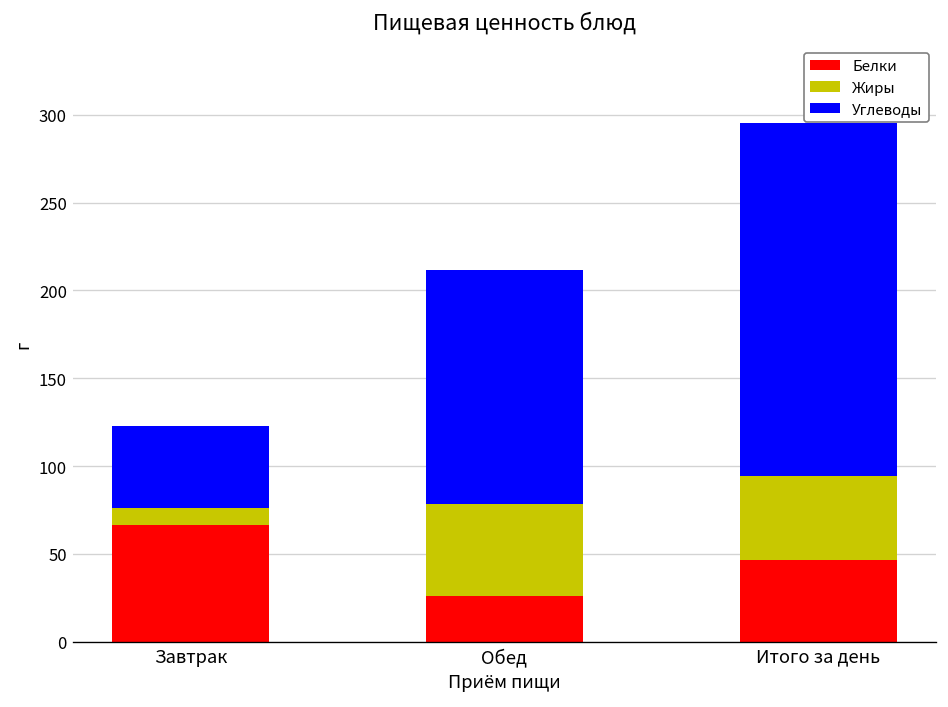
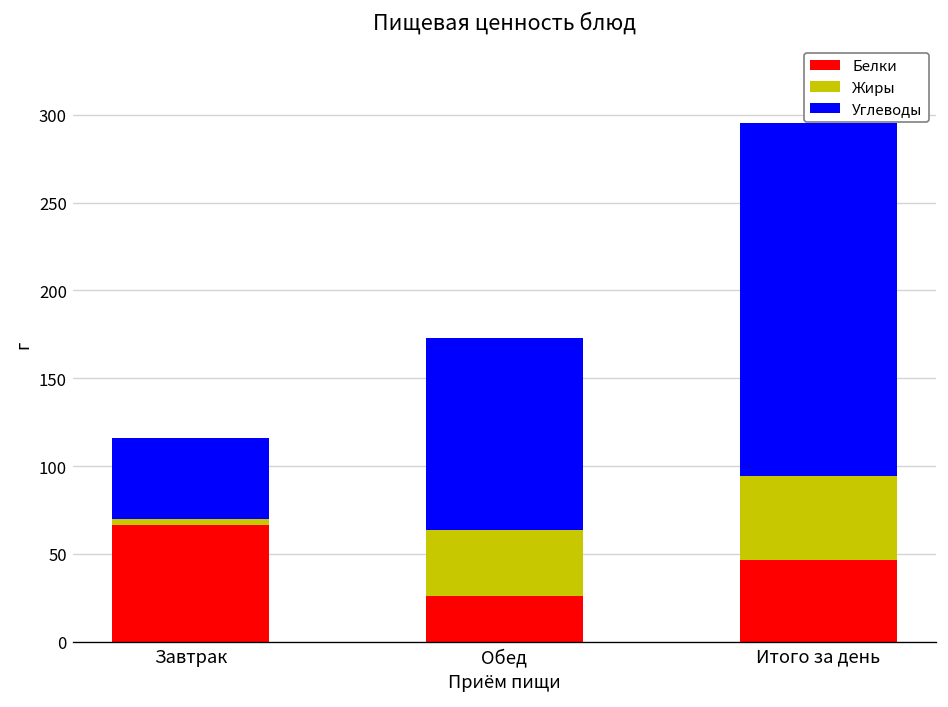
Жиры, Завтрак: 10 -> 4
Жиры, Обед: 53 -> 38
Углеводы, Обед: 133 -> 110
